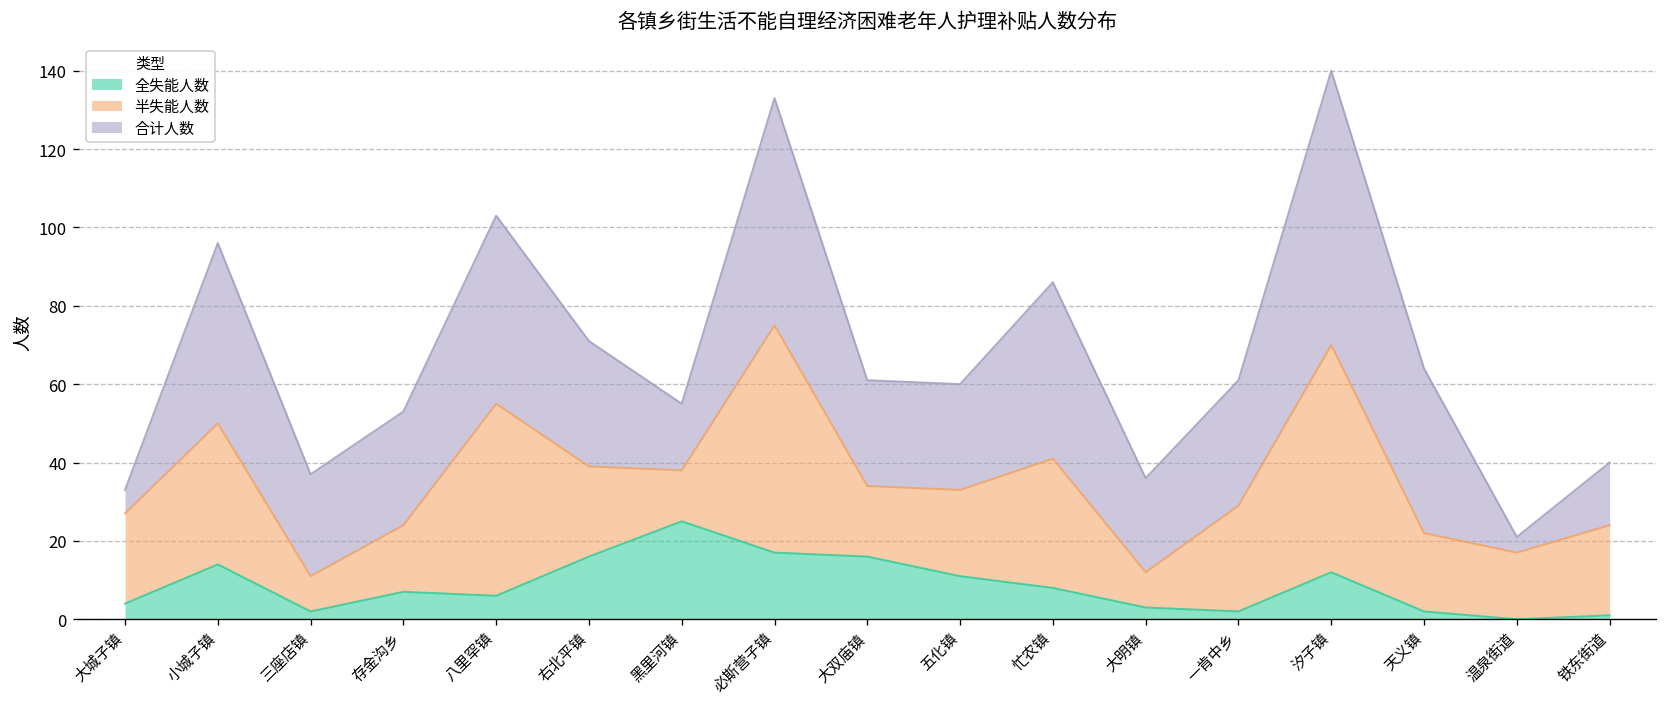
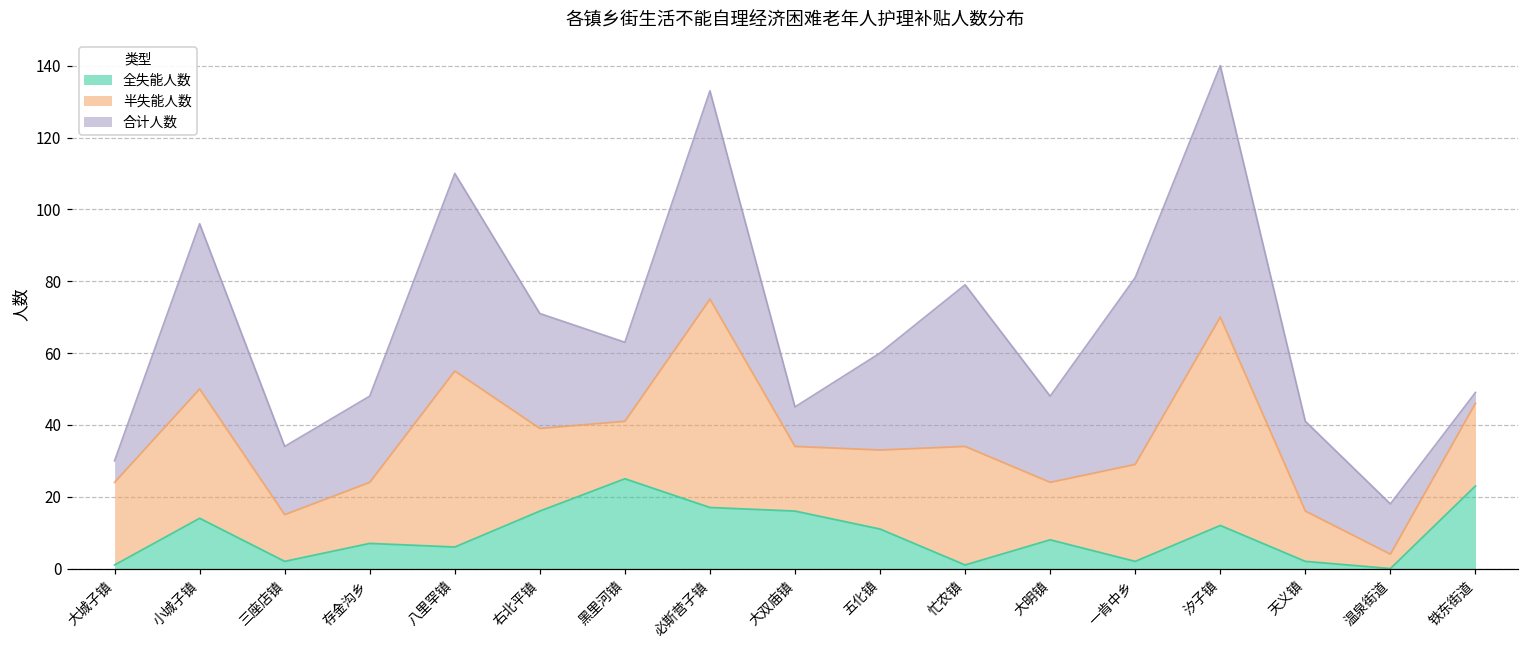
全失能人数, 大城子镇: 4 -> 1
半失能人数, 三座店镇: 9 -> 13
合计人数, 三座店镇: 26 -> 19
合计人数, 存金沟乡: 29 -> 24
合计人数, 八里罕镇: 48 -> 55
半失能人数, 黑里河镇: 13 -> 16
合计人数, 黑里河镇: 17 -> 22
合计人数, 大双庙镇: 27 -> 11
全失能人数, 忙农镇: 8 -> 1
全失能人数, 大明镇: 3 -> 8
半失能人数, 大明镇: 9 -> 16
合计人数, 一肯中乡: 32 -> 52
半失能人数, 天义镇: 20 -> 14
合计人数, 天义镇: 42 -> 25
半失能人数, 温泉街道: 17 -> 4
合计人数, 温泉街道: 4 -> 14
全失能人数, 铁东街道: 1 -> 23
合计人数, 铁东街道: 16 -> 3
